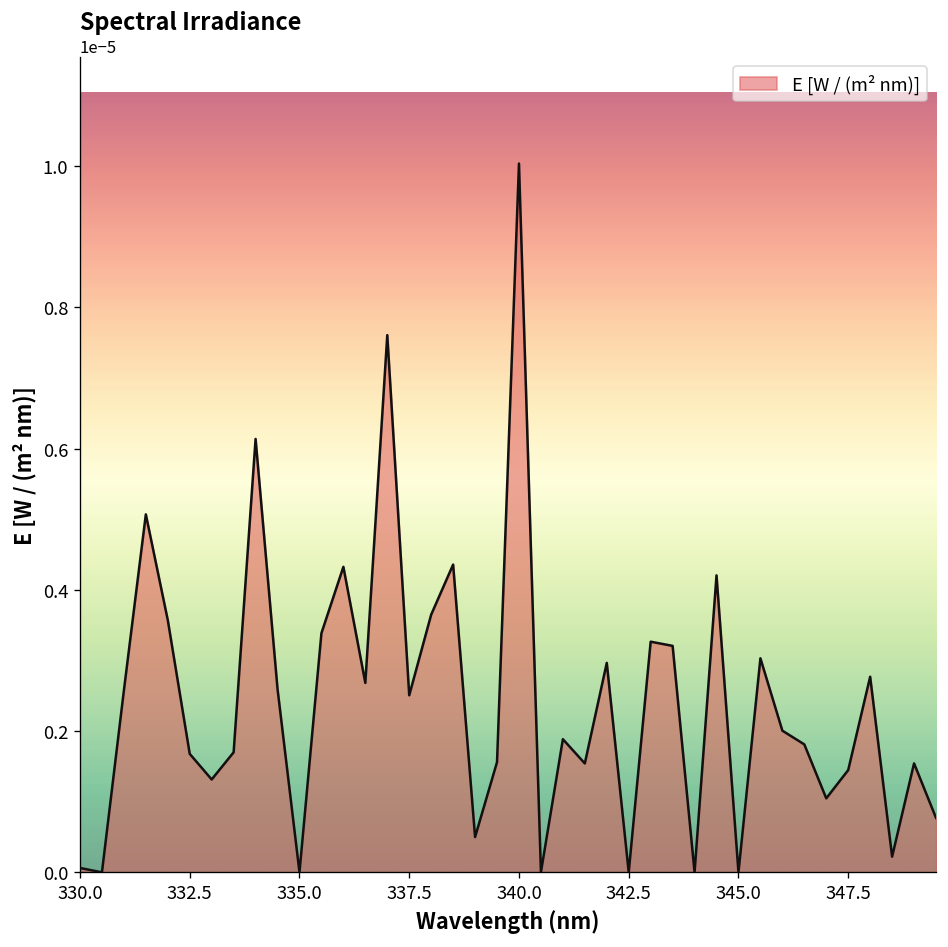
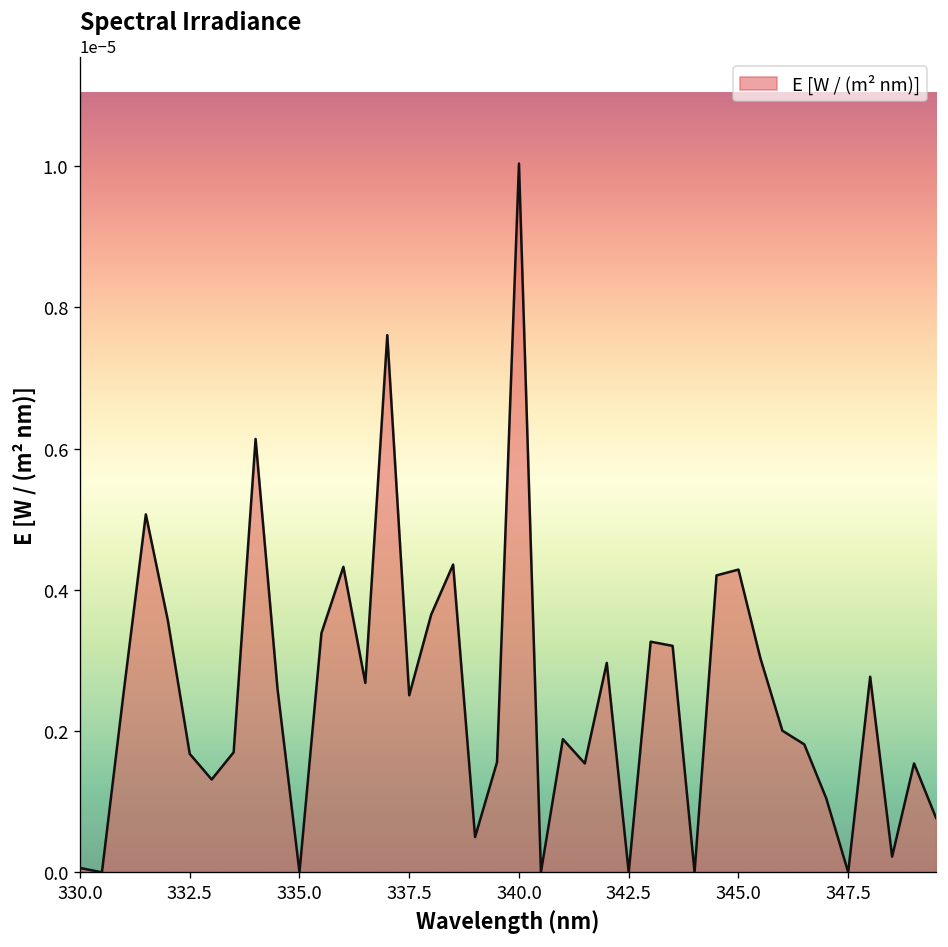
345.0: 0.000000 -> 0.000004
347.5: 0.000001 -> 0.000000
